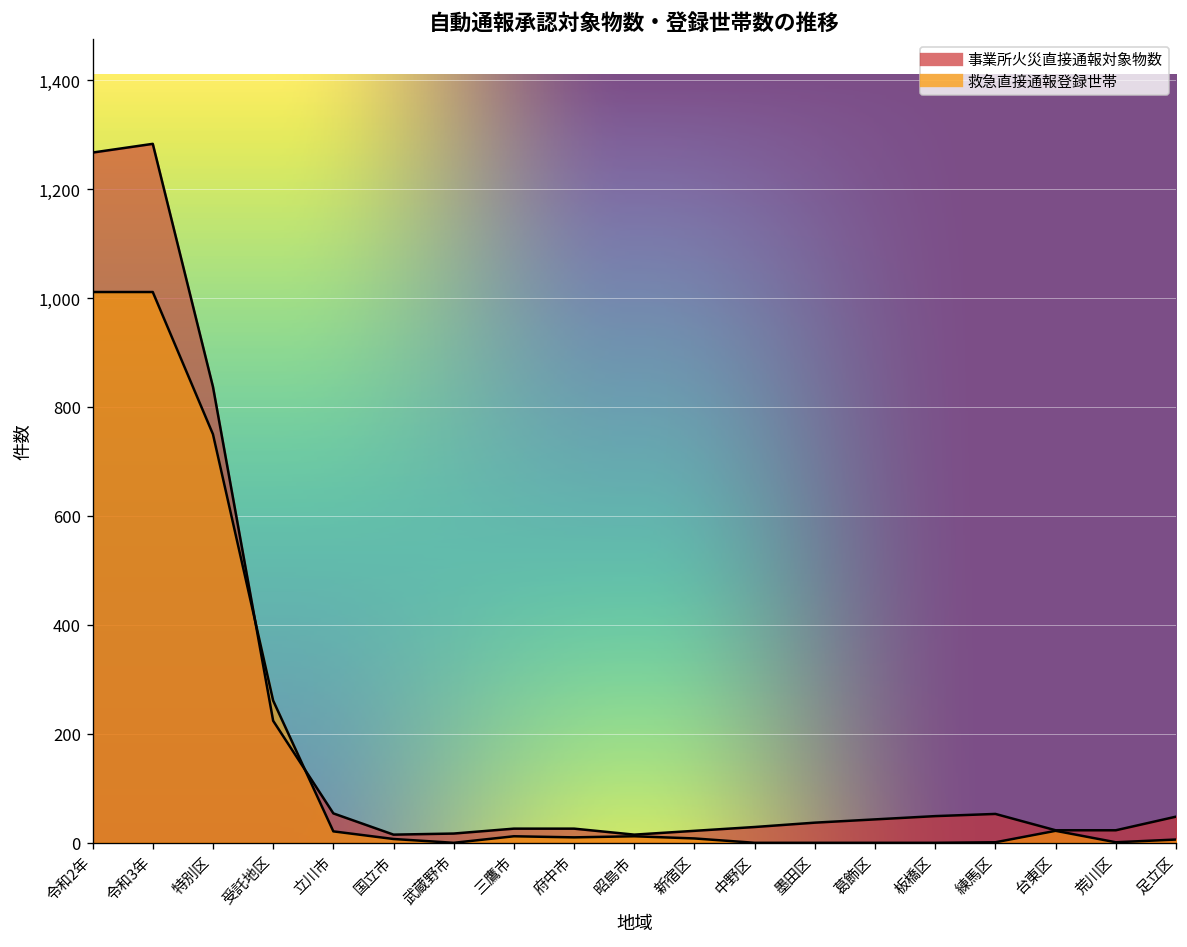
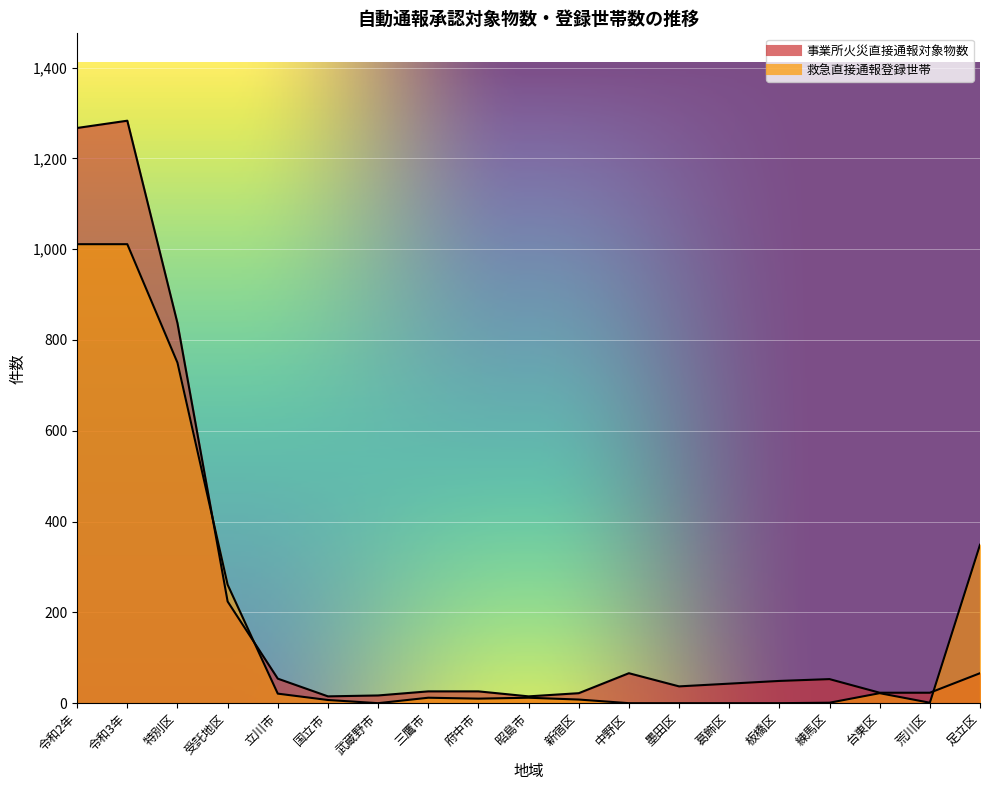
事業所火災直接通報対象物数, 中野区: 30 -> 70
事業所火災直接通報対象物数, 足立区: 50 -> 70
救急直接通報登録世帯, 足立区: 10 -> 350
